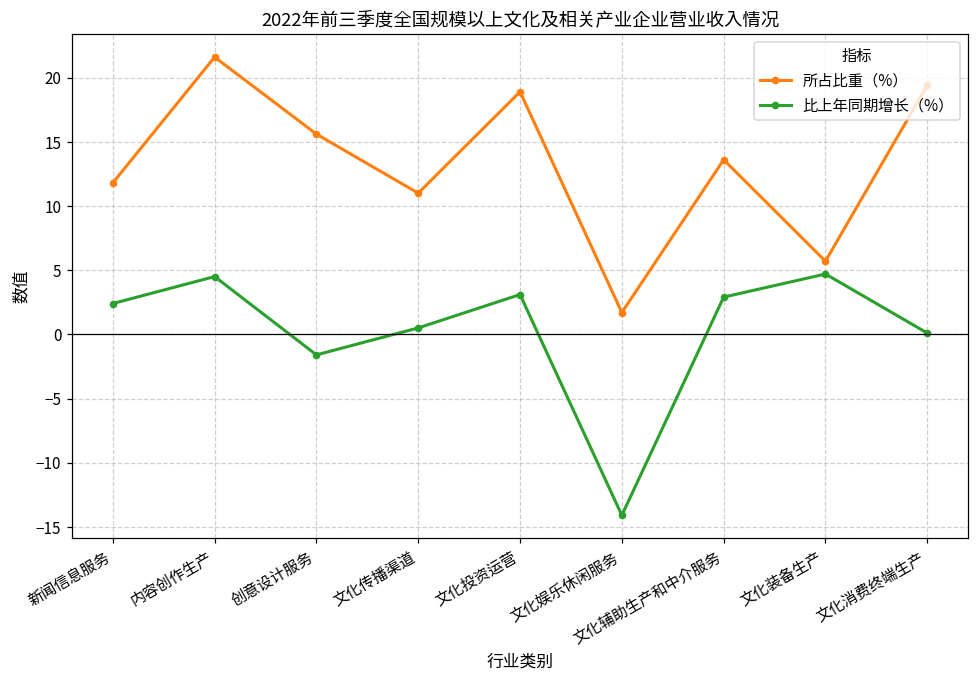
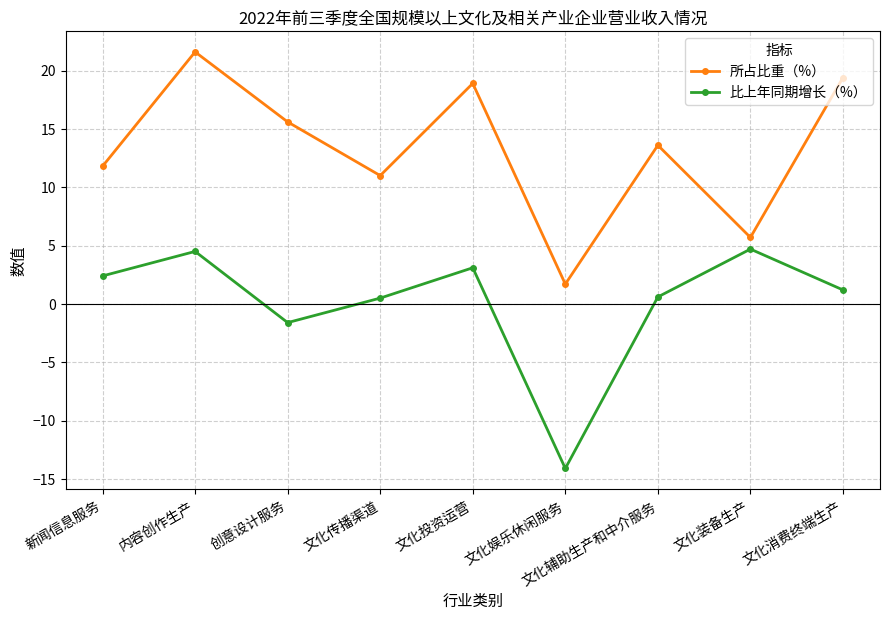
比上年同期增长（%）, 文化辅助生产和中介服务: 2.9 -> 0.6
比上年同期增长（%）, 文化消费终端生产: 0.1 -> 1.2
